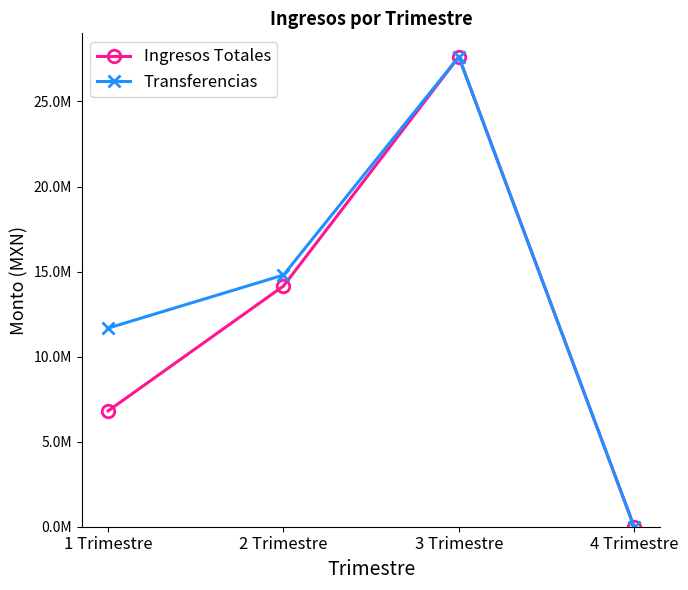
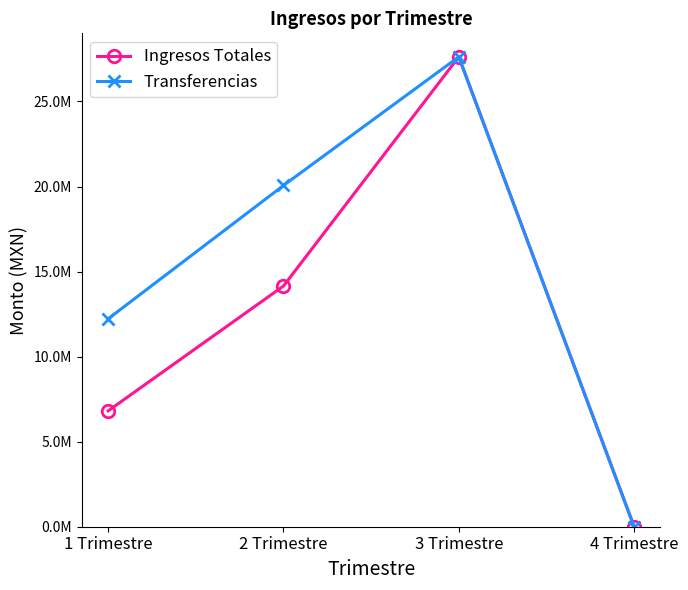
Transferencias, 1 Trimestre: 11700000 -> 12200000
Transferencias, 2 Trimestre: 14800000 -> 20100000
